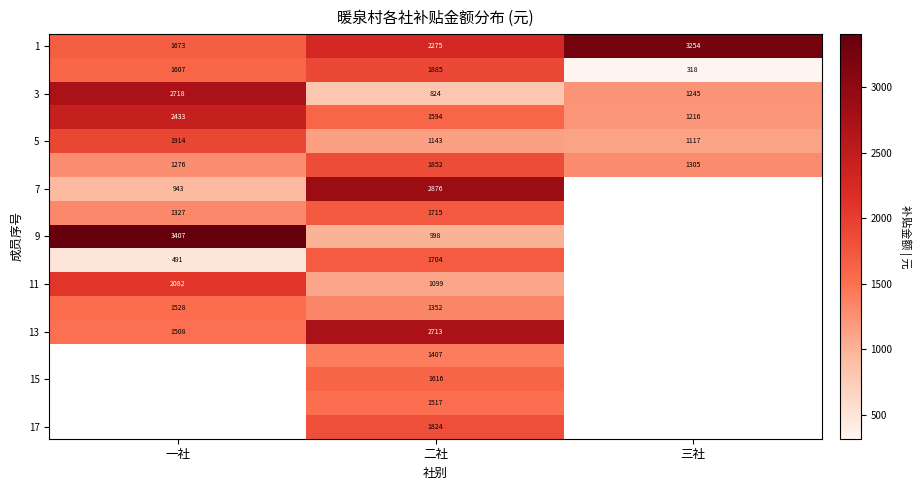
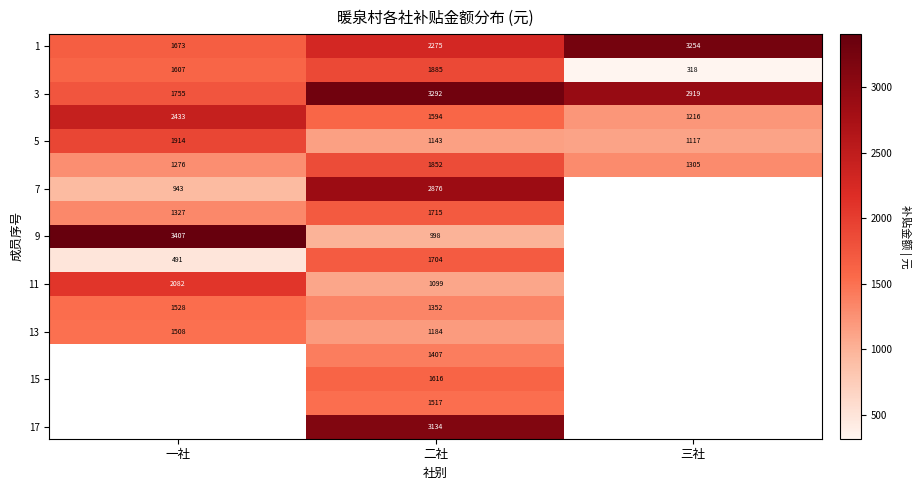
3, 一社: 2718 -> 1755
3, 二社: 824 -> 3292
3, 三社: 1245 -> 2919
13, 二社: 2713 -> 1184
17, 二社: 1824 -> 3134
